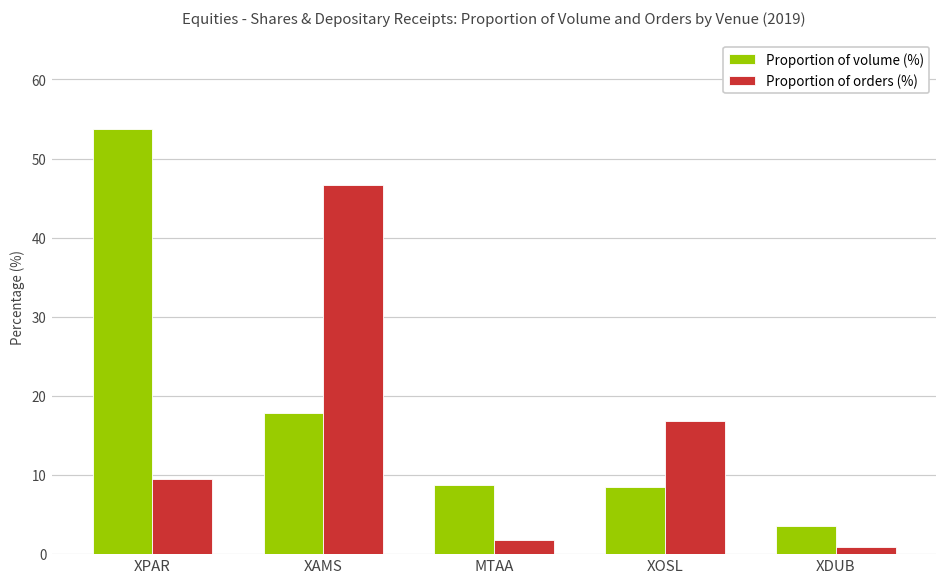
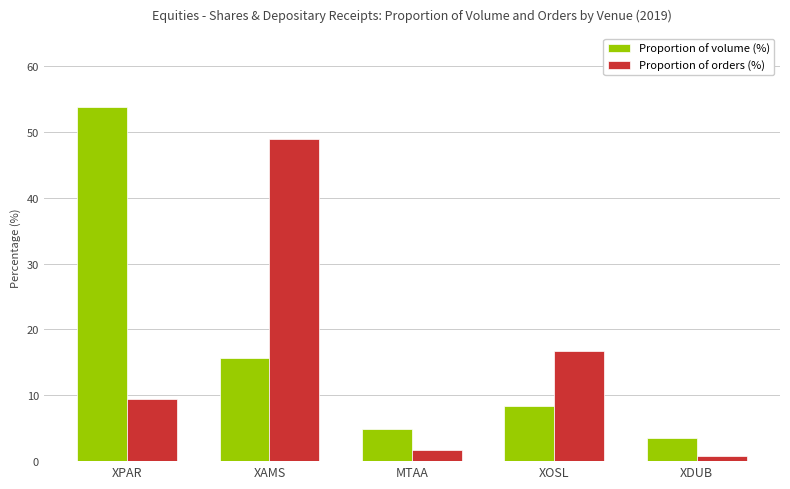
Proportion of volume (%), XAMS: 18 -> 16
Proportion of orders (%), XAMS: 47 -> 49
Proportion of volume (%), MTAA: 9 -> 5
